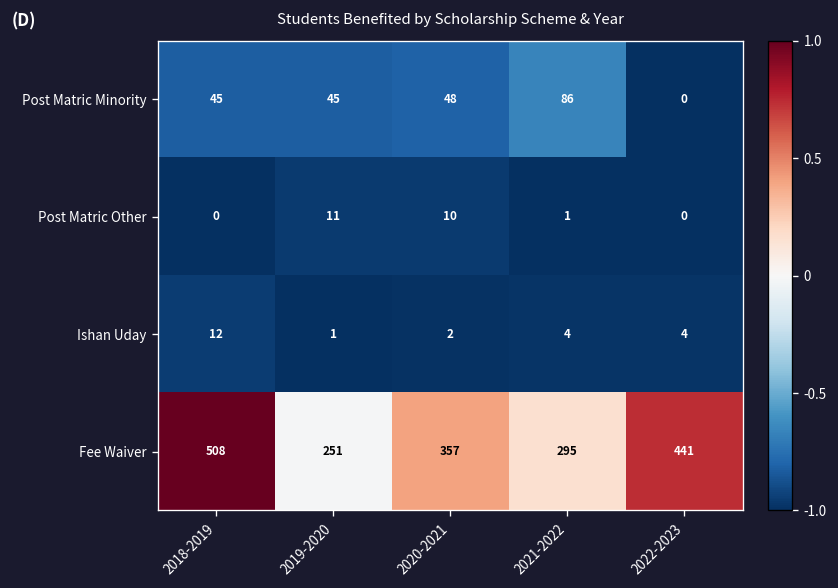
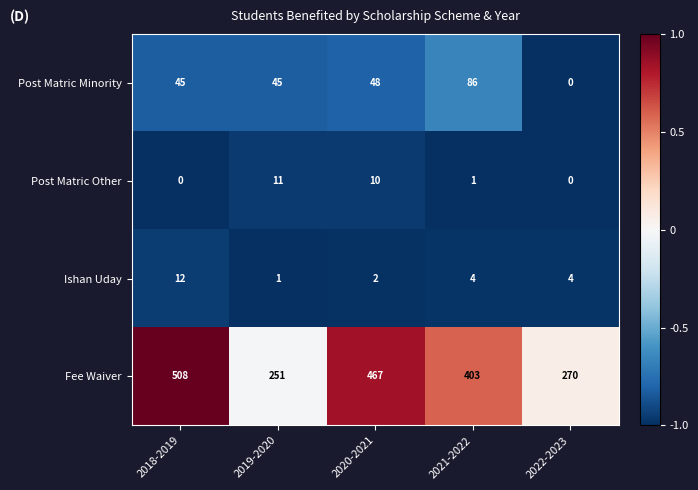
Fee Waiver, 2020-2021: 357 -> 467
Fee Waiver, 2021-2022: 295 -> 403
Fee Waiver, 2022-2023: 441 -> 270
